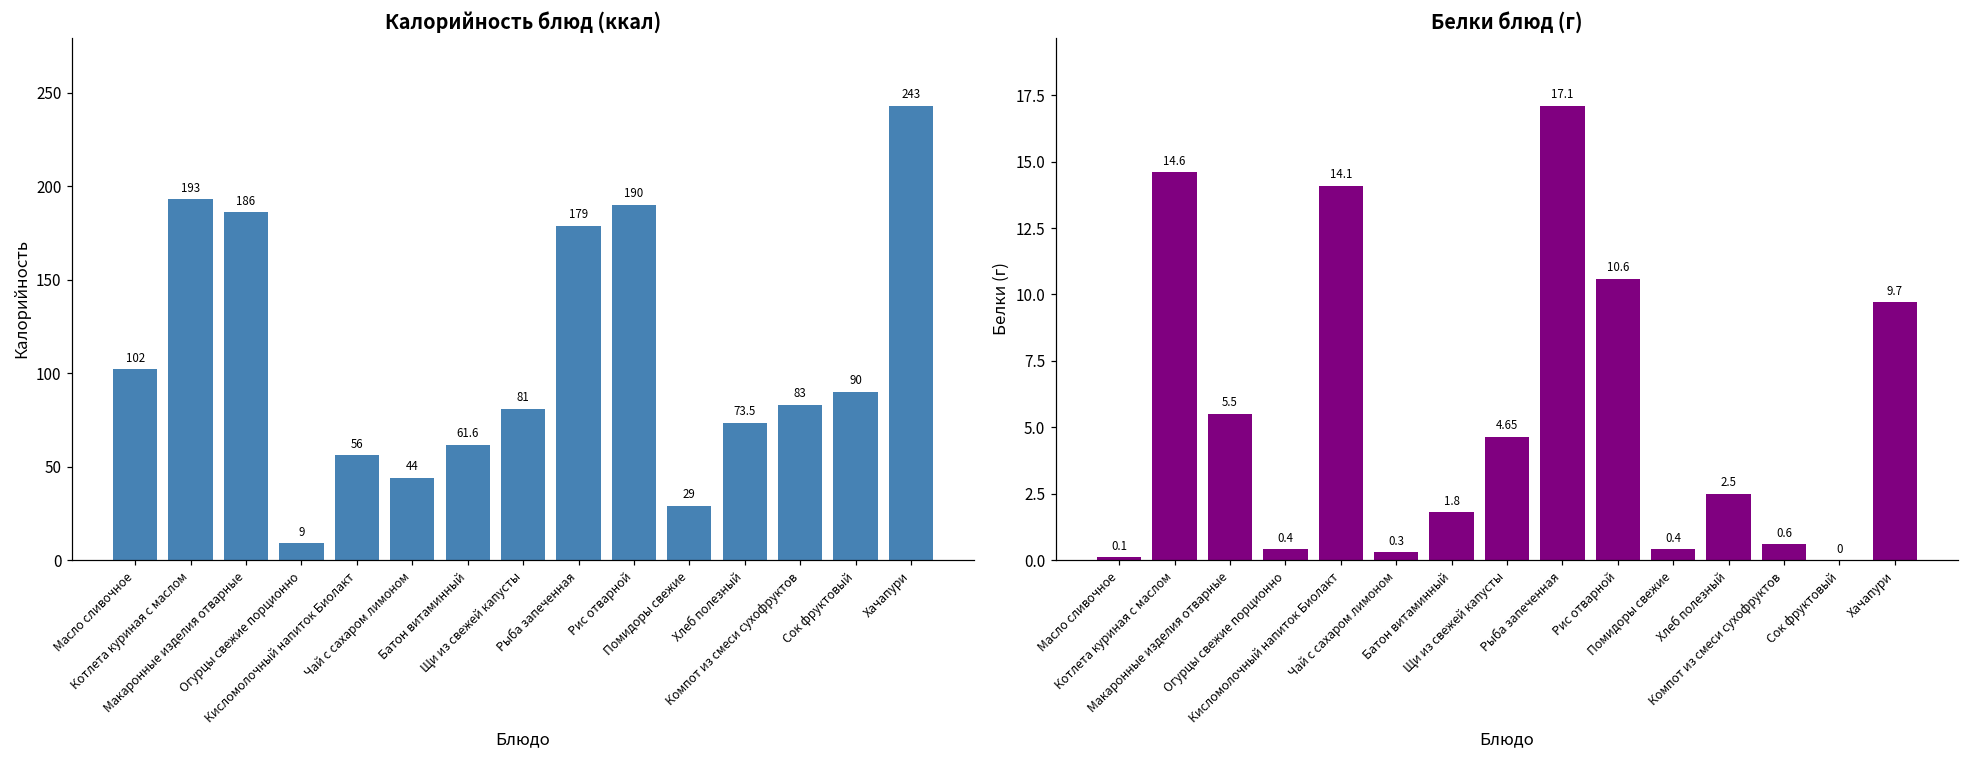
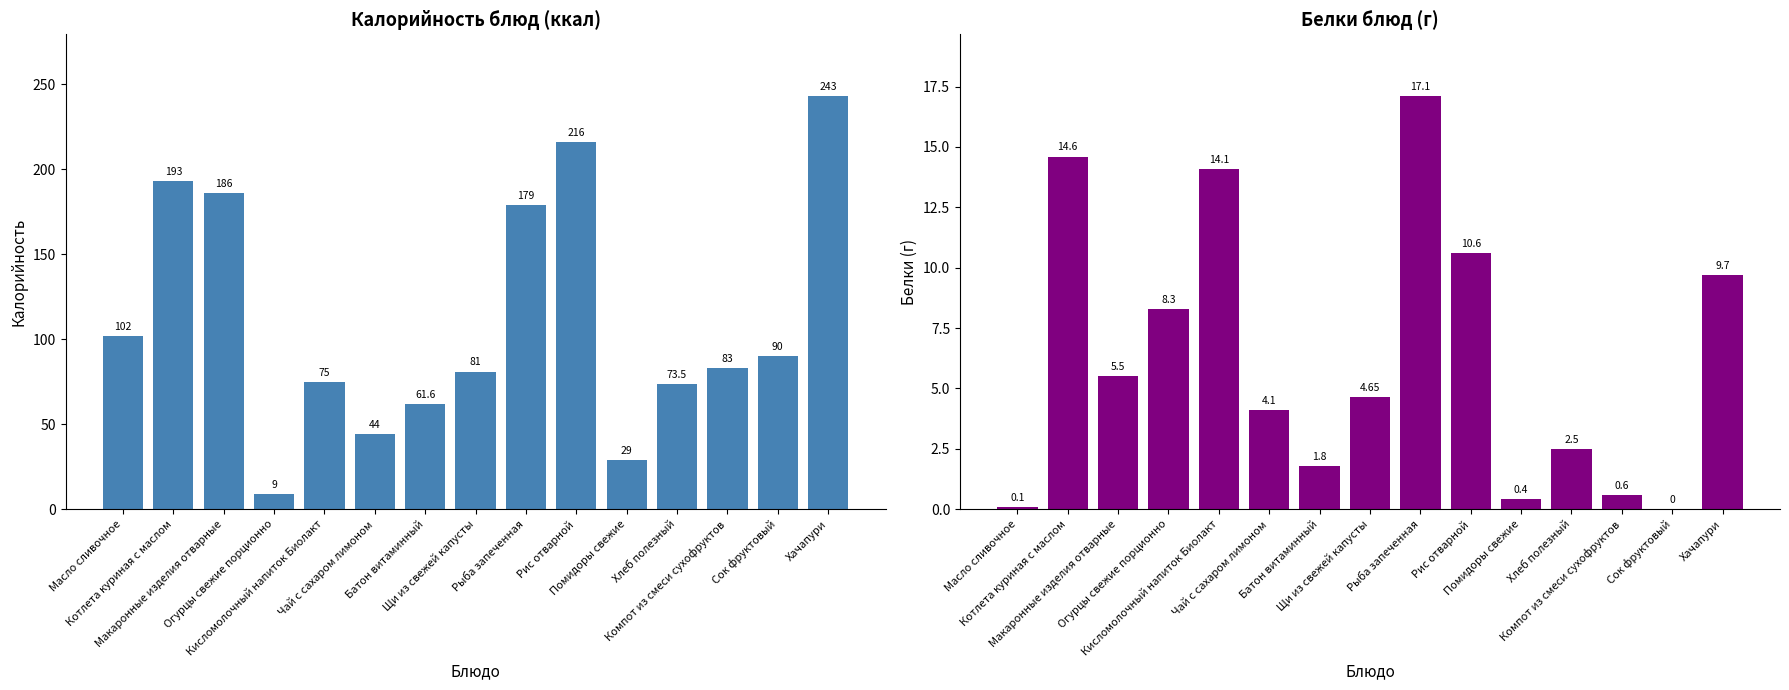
Калорийность блюд (ккал), Кисломолочный напиток Биолакт: 56 -> 75
Калорийность блюд (ккал), Рис отварной: 190 -> 216
Белки блюд (г), Огурцы свежие порционно: 0.4 -> 8.3
Белки блюд (г), Чай с сахаром лимоном: 0.3 -> 4.1
